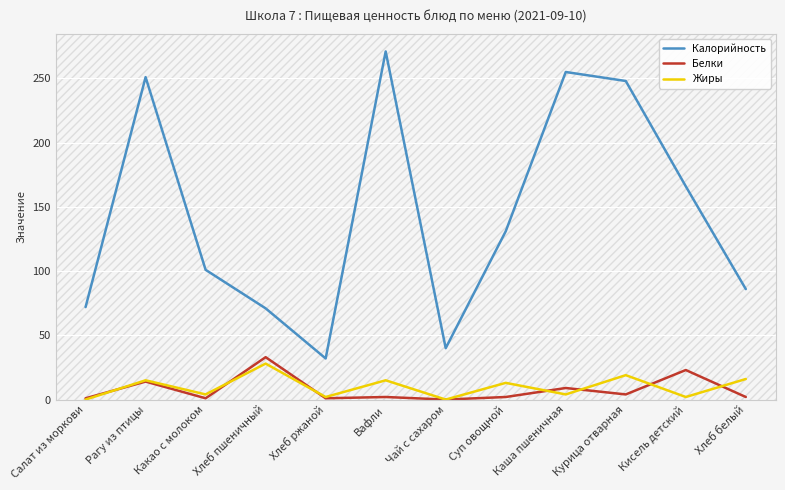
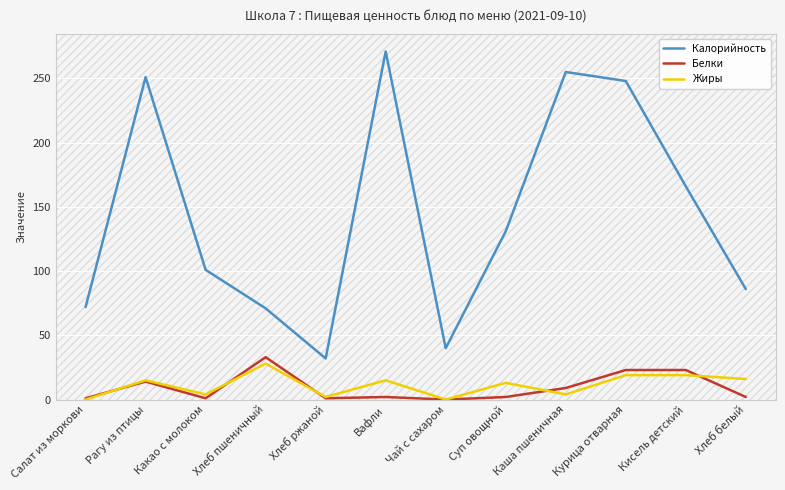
Белки, Курица отварная: 4 -> 23
Жиры, Кисель детский: 2 -> 19
